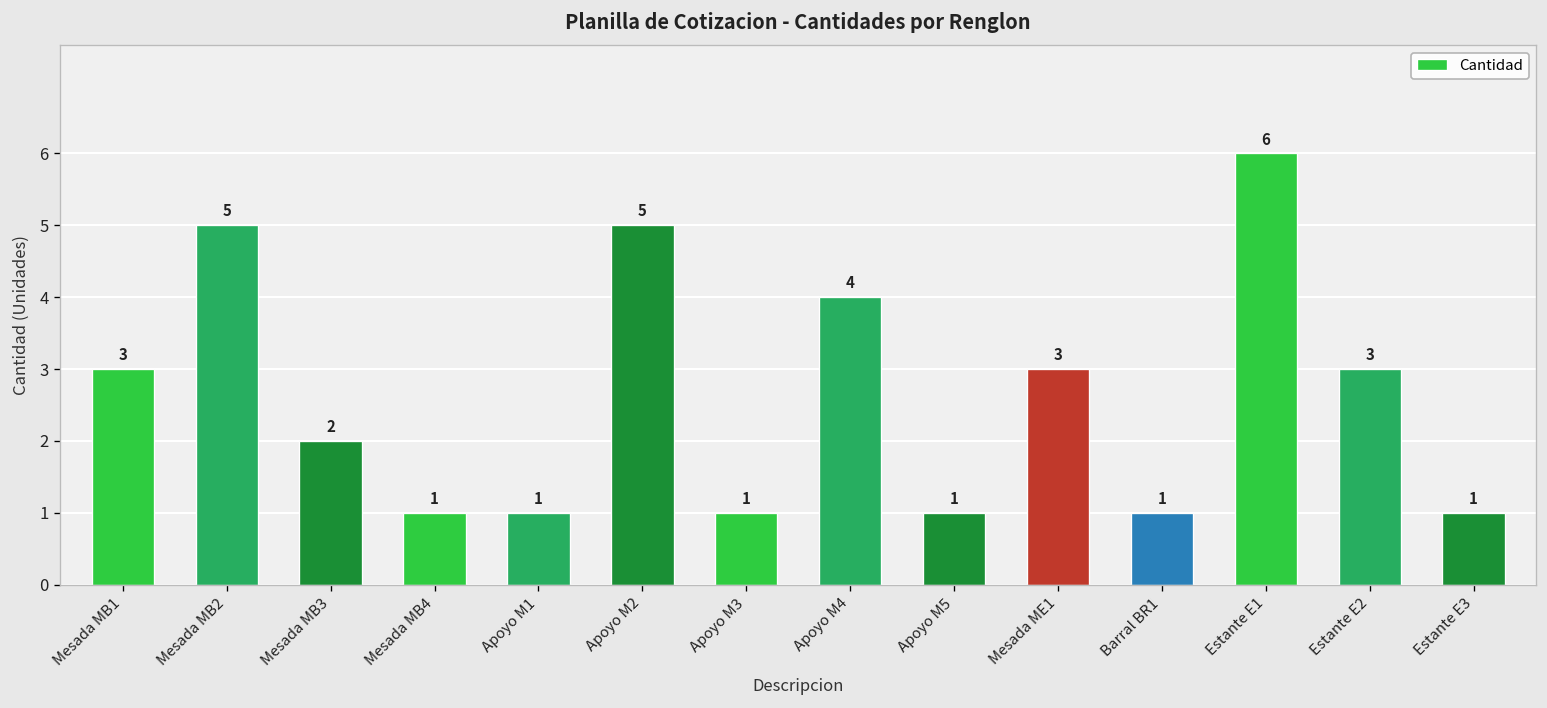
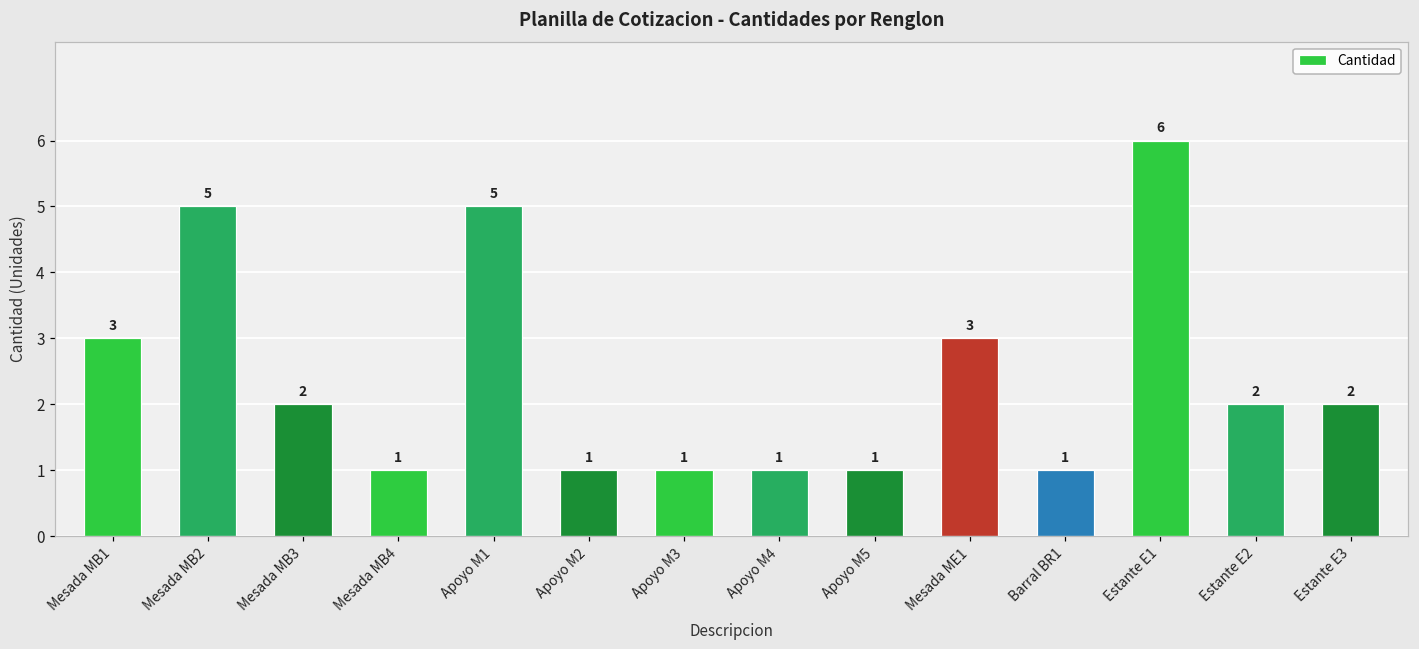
Apoyo M1: 1 -> 5
Apoyo M2: 5 -> 1
Apoyo M4: 4 -> 1
Estante E2: 3 -> 2
Estante E3: 1 -> 2
